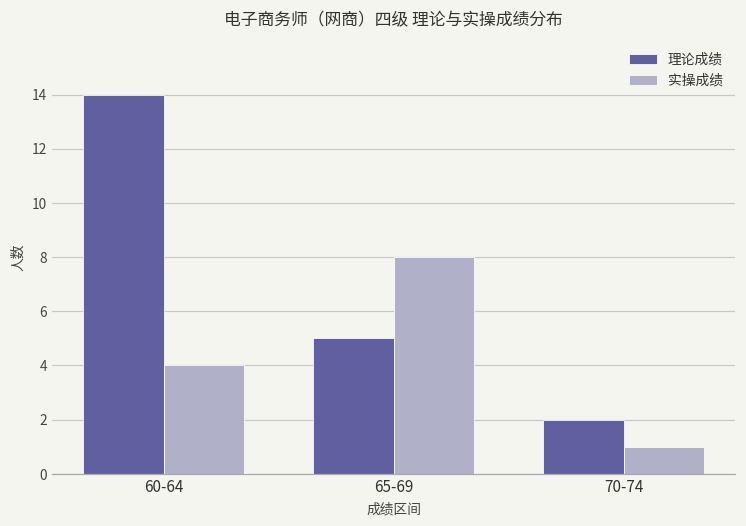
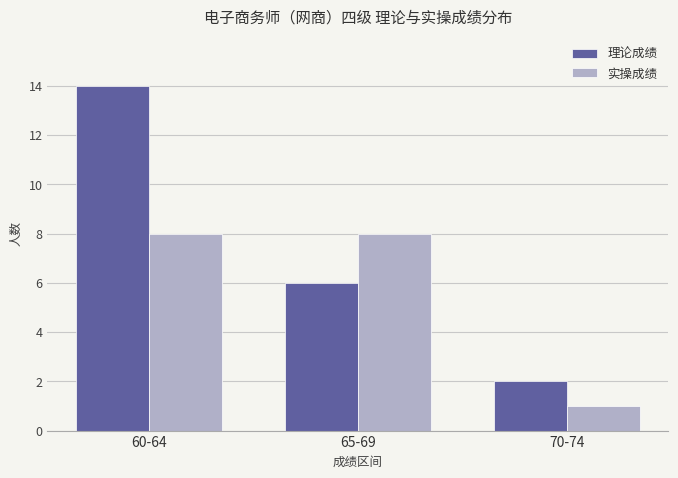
实操成绩, 60-64: 4 -> 8
理论成绩, 65-69: 5 -> 6
